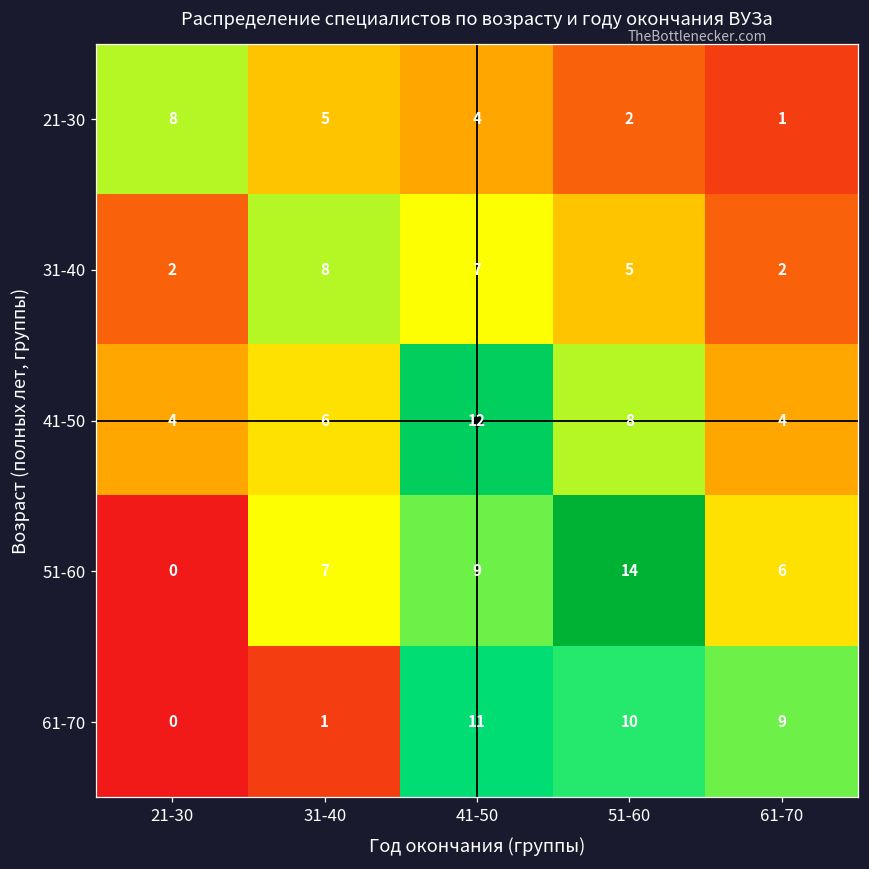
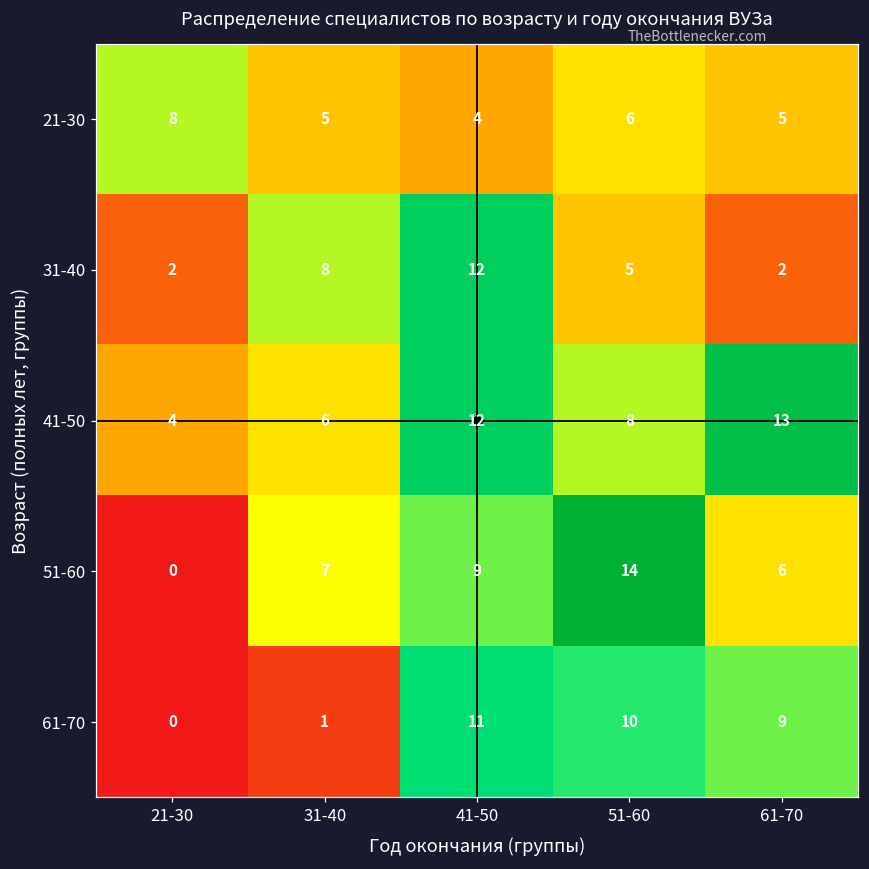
21-30, 51-60: 2 -> 6
21-30, 61-70: 1 -> 5
31-40, 41-50: 7 -> 12
41-50, 61-70: 4 -> 13
